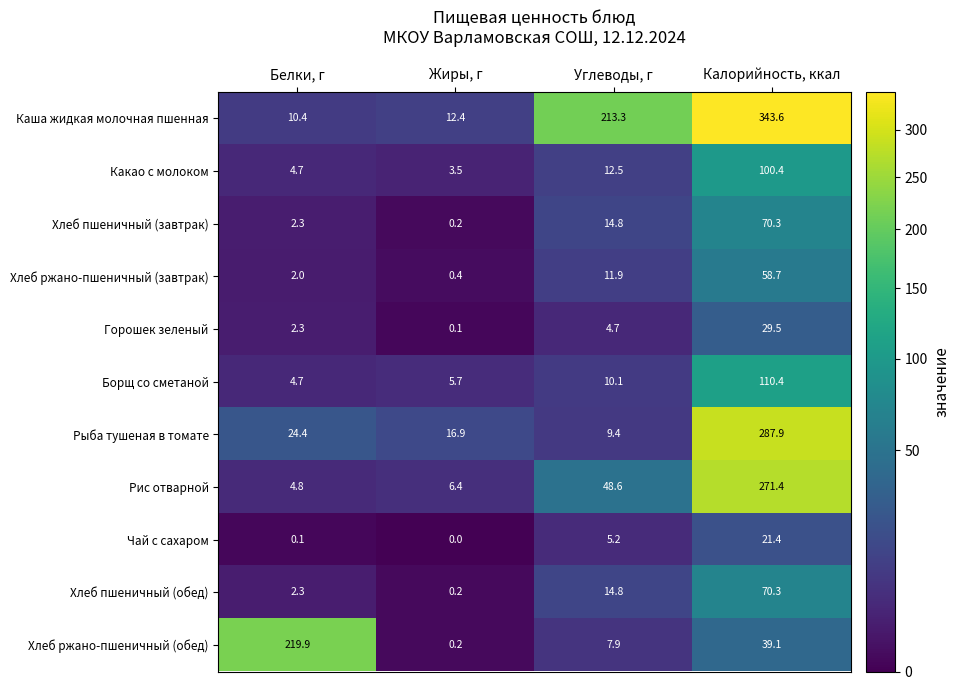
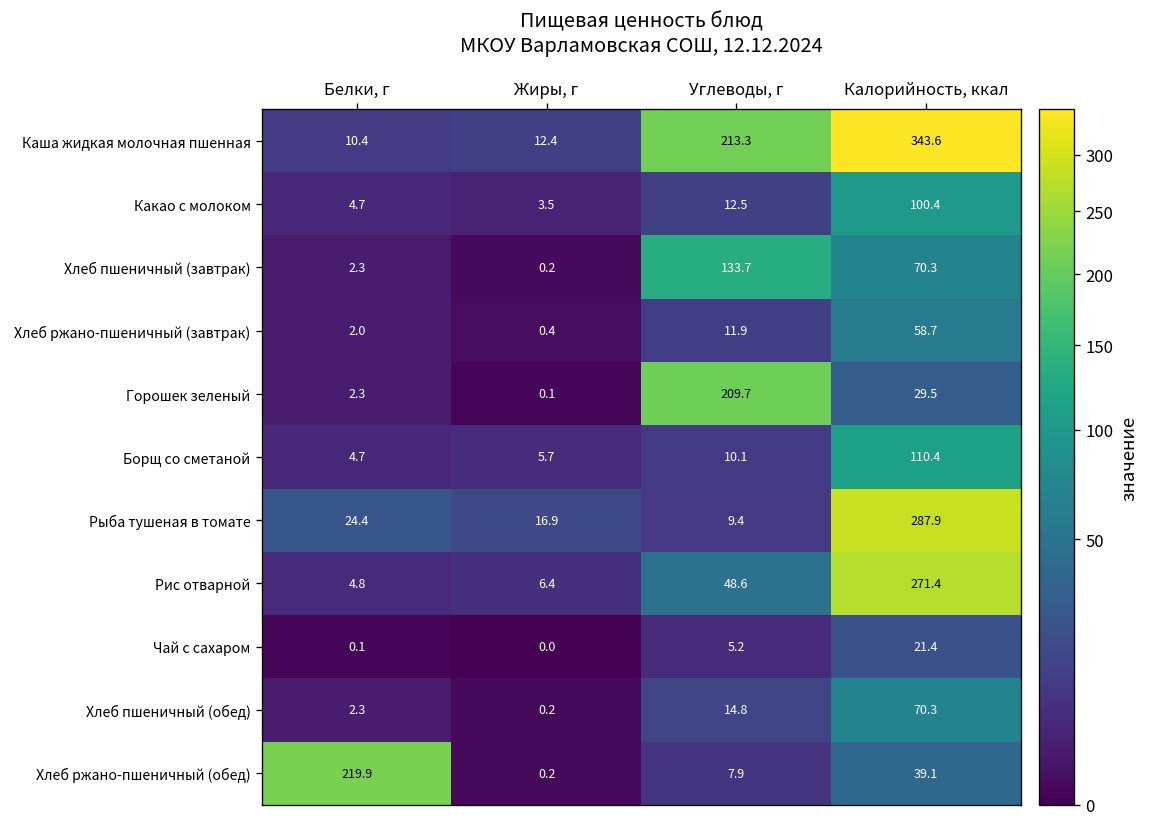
Хлеб пшеничный (завтрак), Углеводы, г: 14.8 -> 133.7
Горошек зеленый, Углеводы, г: 4.7 -> 209.7
